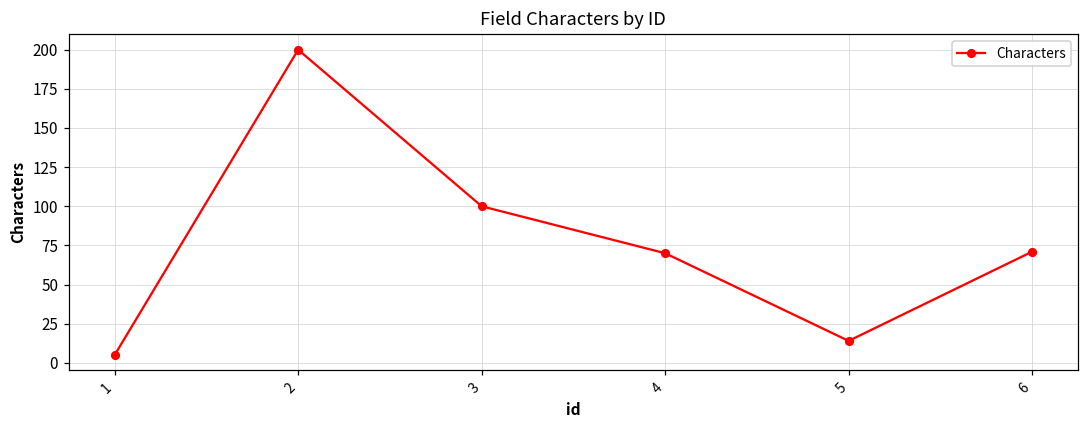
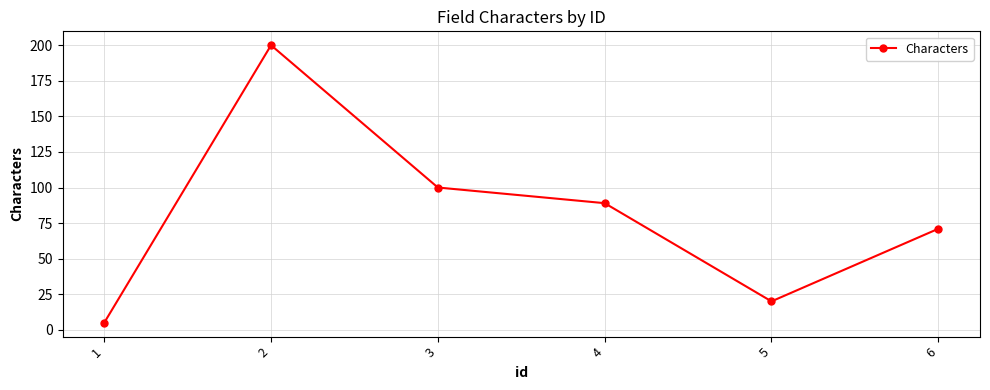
4: 70 -> 89
5: 14 -> 20
